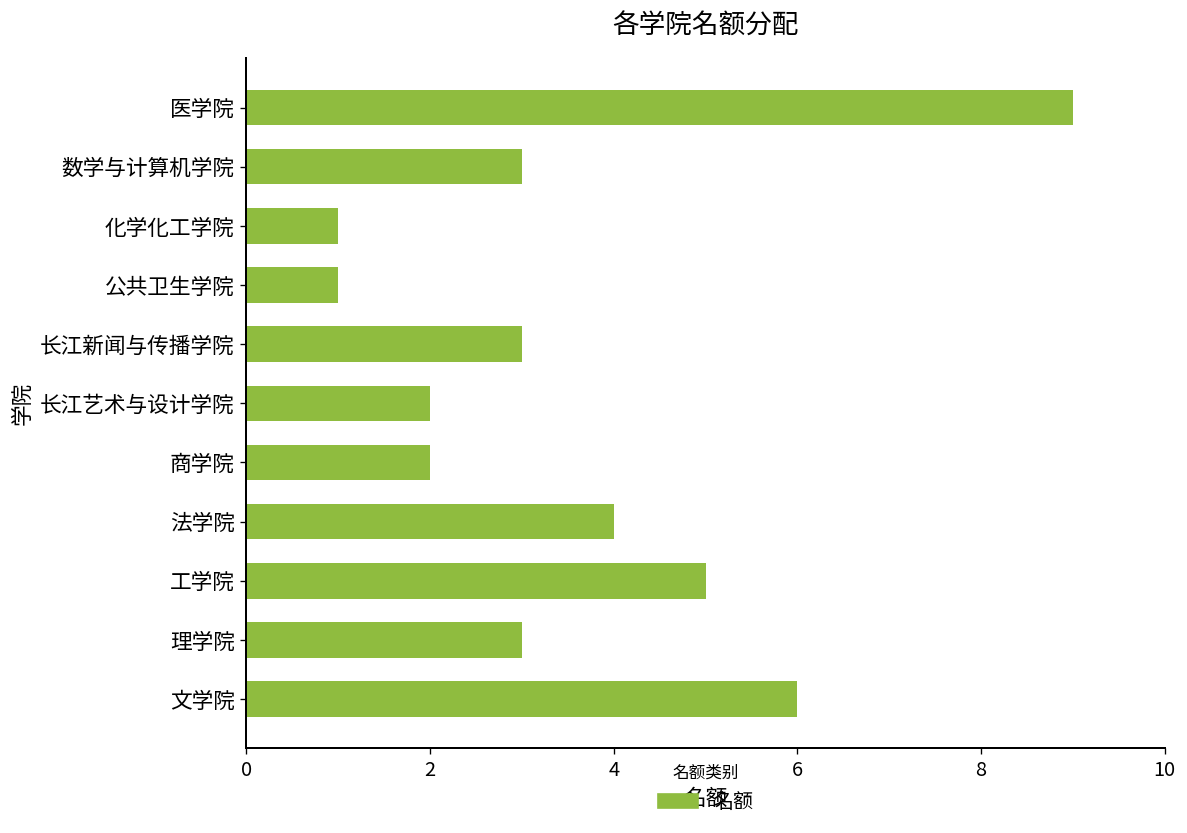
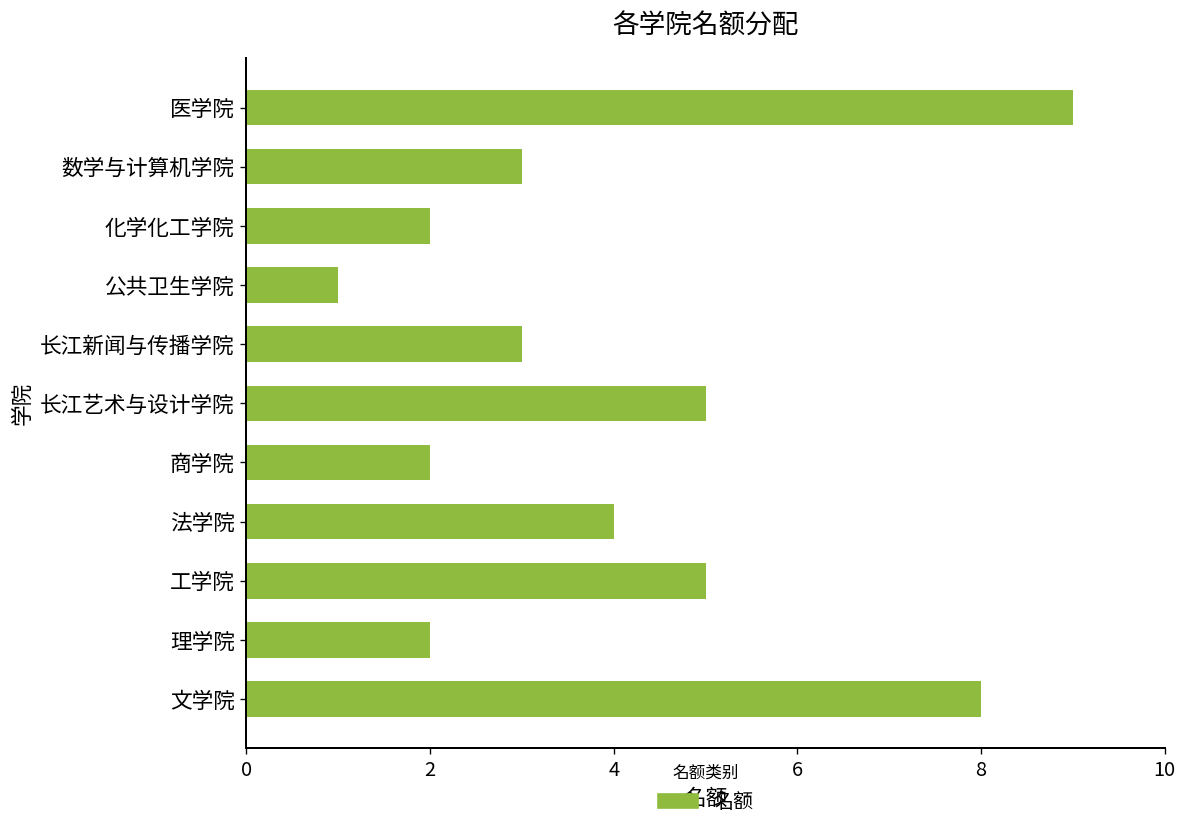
化学化工学院: 1 -> 2
长江艺术与设计学院: 2 -> 5
理学院: 3 -> 2
文学院: 6 -> 8
